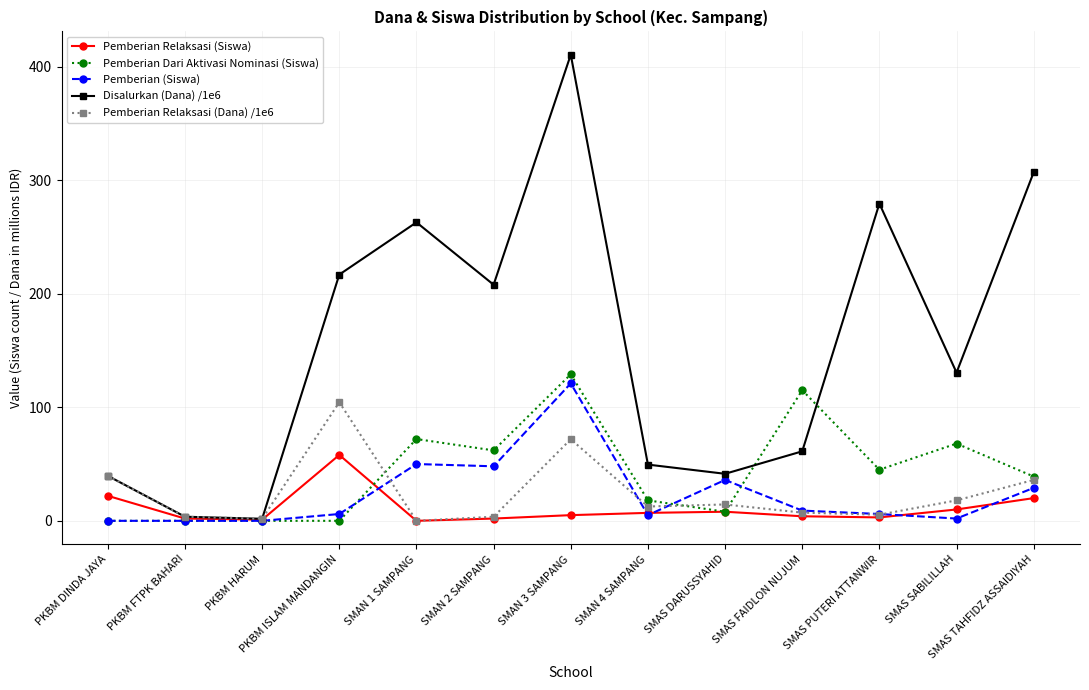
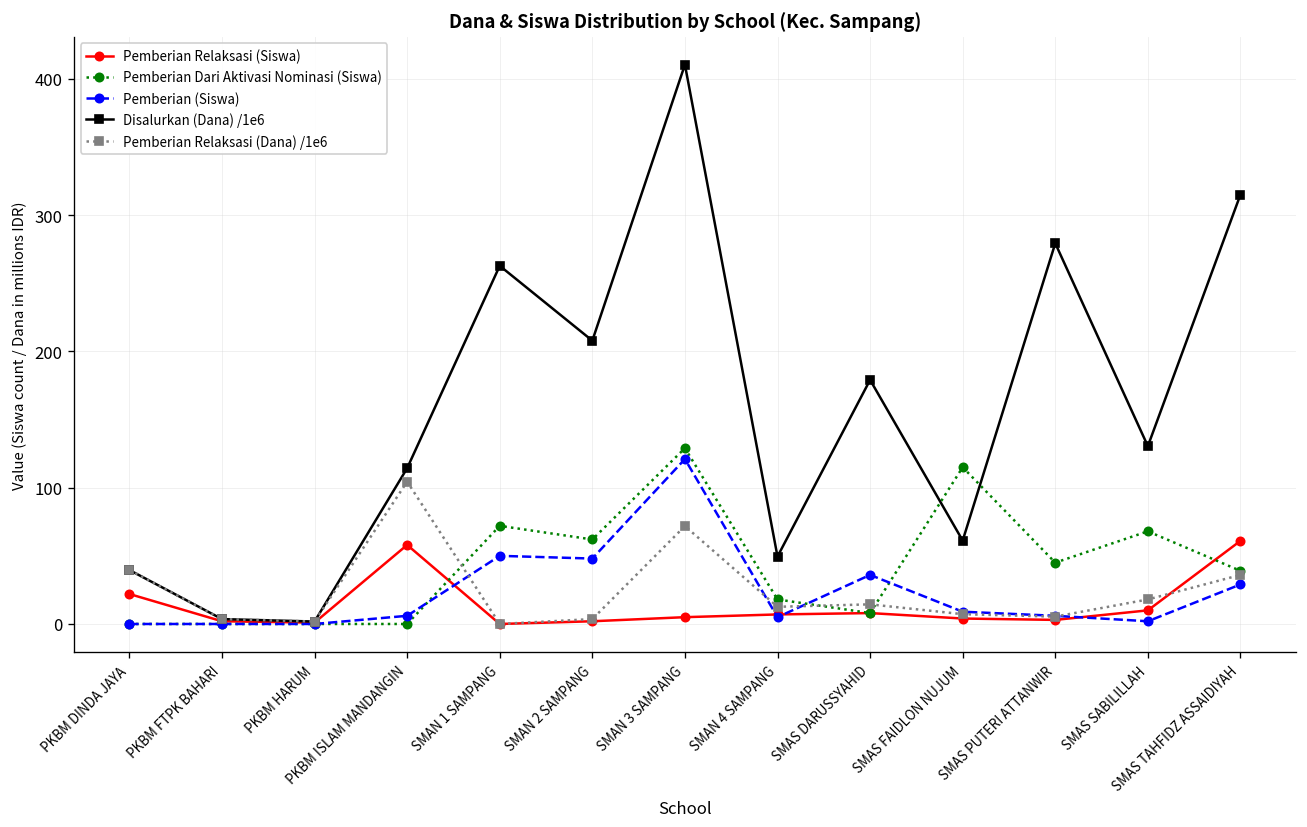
Disalurkan (Dana) /1e6, PKBM ISLAM MANDANGIN: 217 -> 114
Disalurkan (Dana) /1e6, SMAS DARUSSYAHID: 41 -> 179
Pemberian Relaksasi (Siswa), SMAS TAHFIDZ ASSAIDIYAH: 20 -> 61
Disalurkan (Dana) /1e6, SMAS TAHFIDZ ASSAIDIYAH: 307 -> 315
